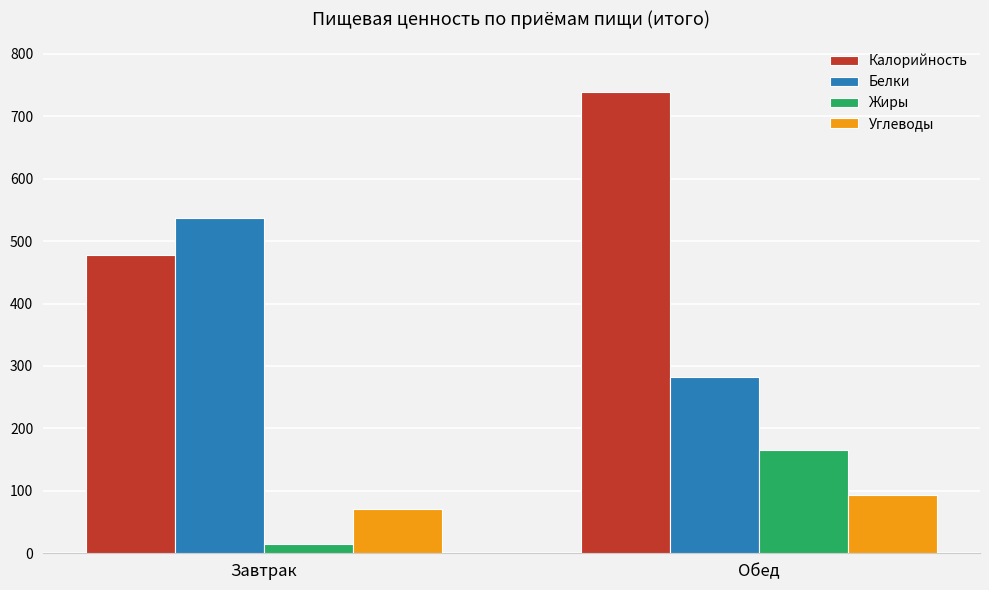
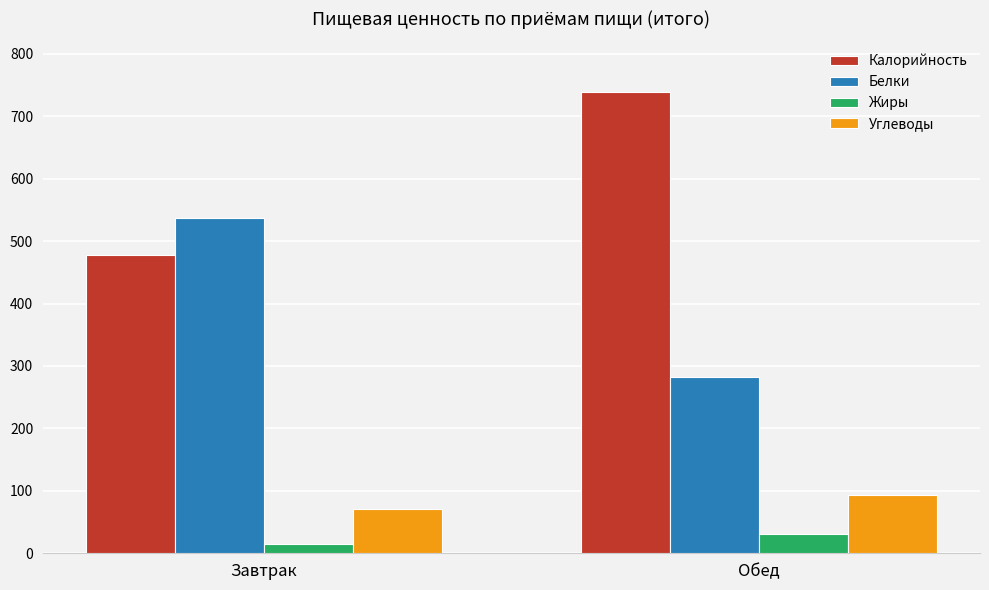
Жиры, Обед: 160 -> 30
